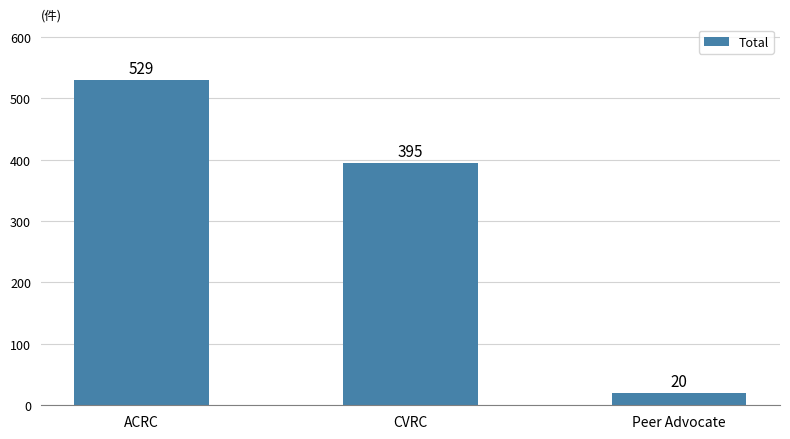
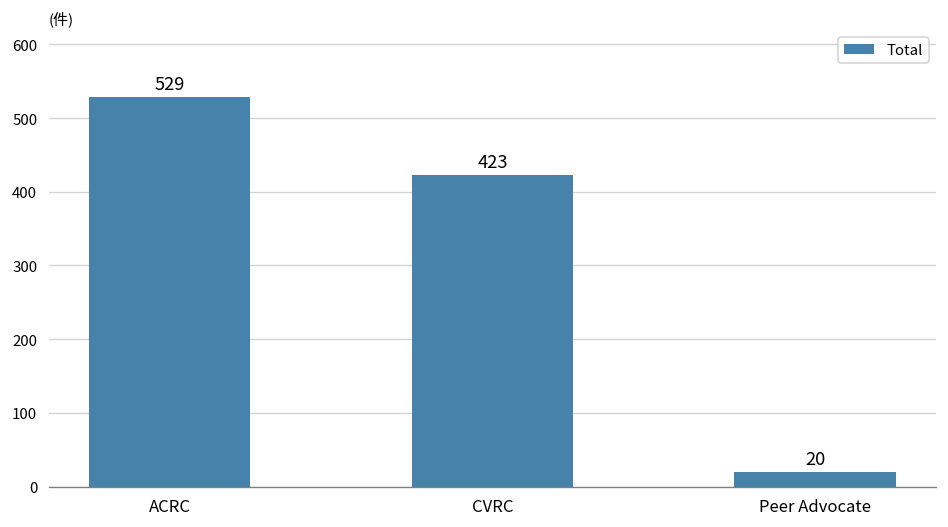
CVRC: 395 -> 423
